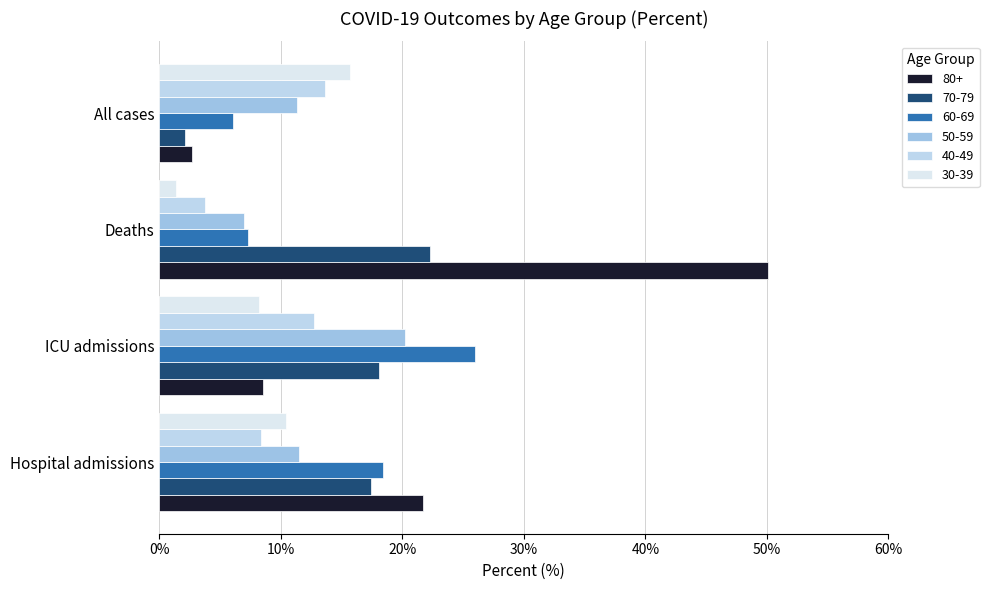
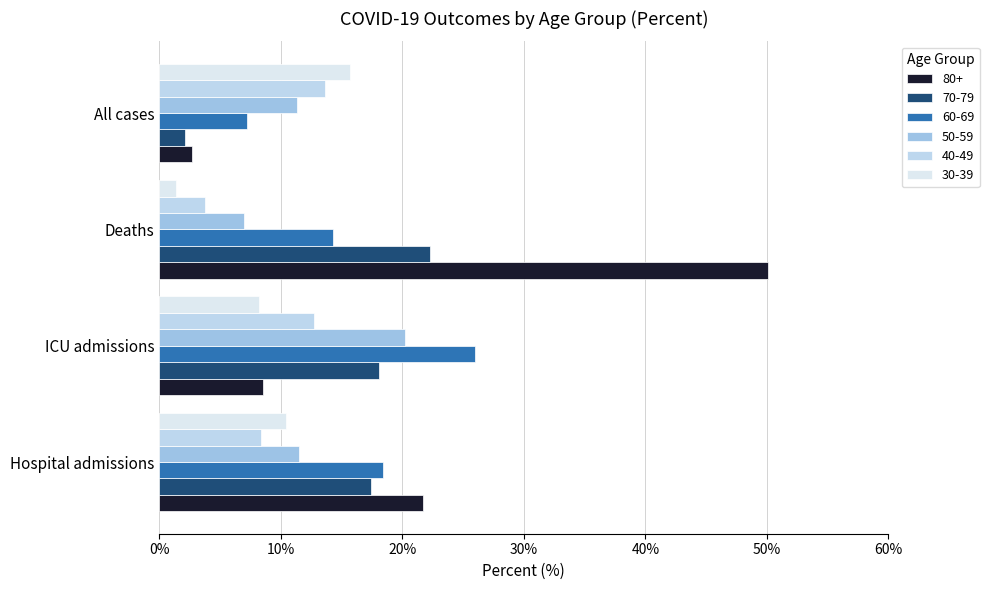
60-69, All cases: 6.1% -> 7.2%
60-69, Deaths: 7.3% -> 14.3%
